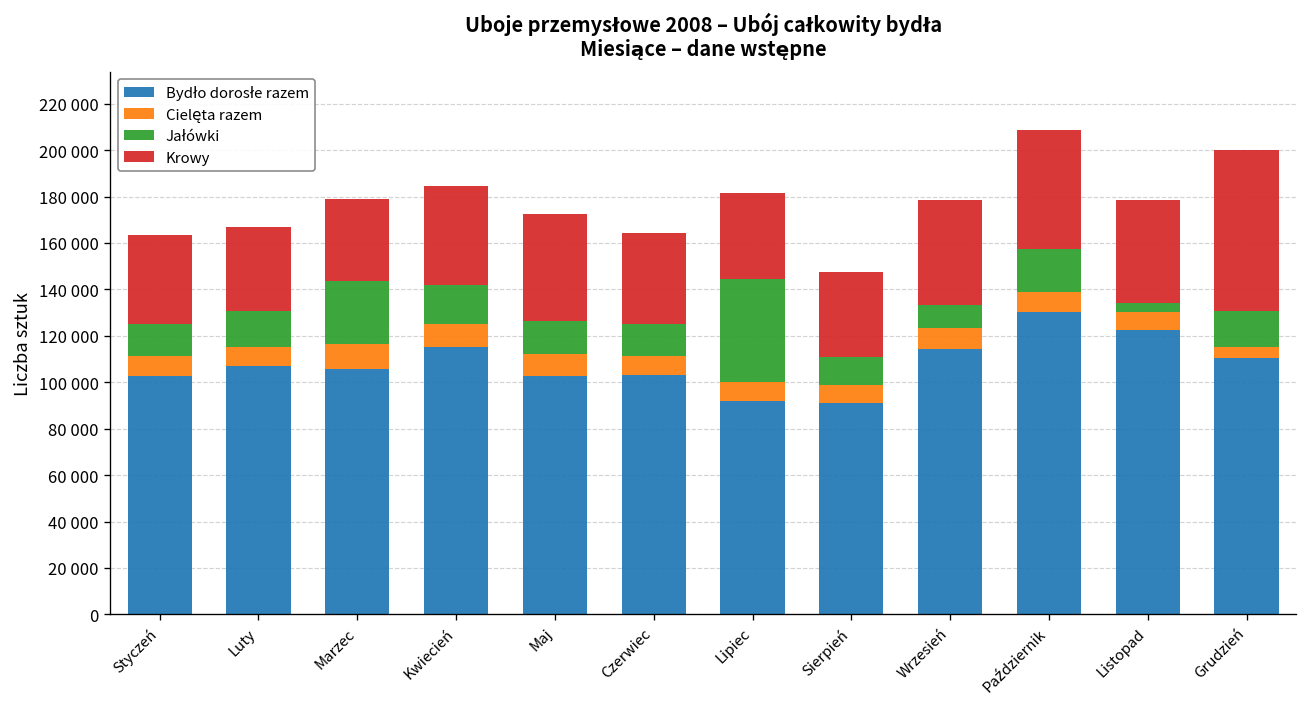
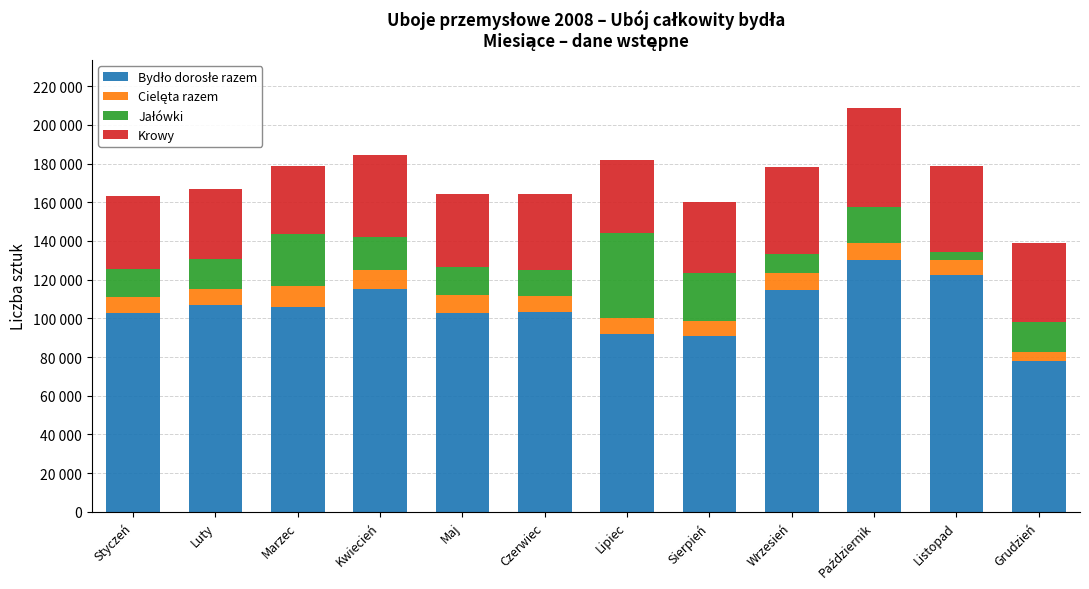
Krowy, Maj: 46000 -> 38000
Jałówki, Sierpień: 12000 -> 25000
Bydło dorosłe razem, Grudzień: 111000 -> 78000
Krowy, Grudzień: 70000 -> 41000
